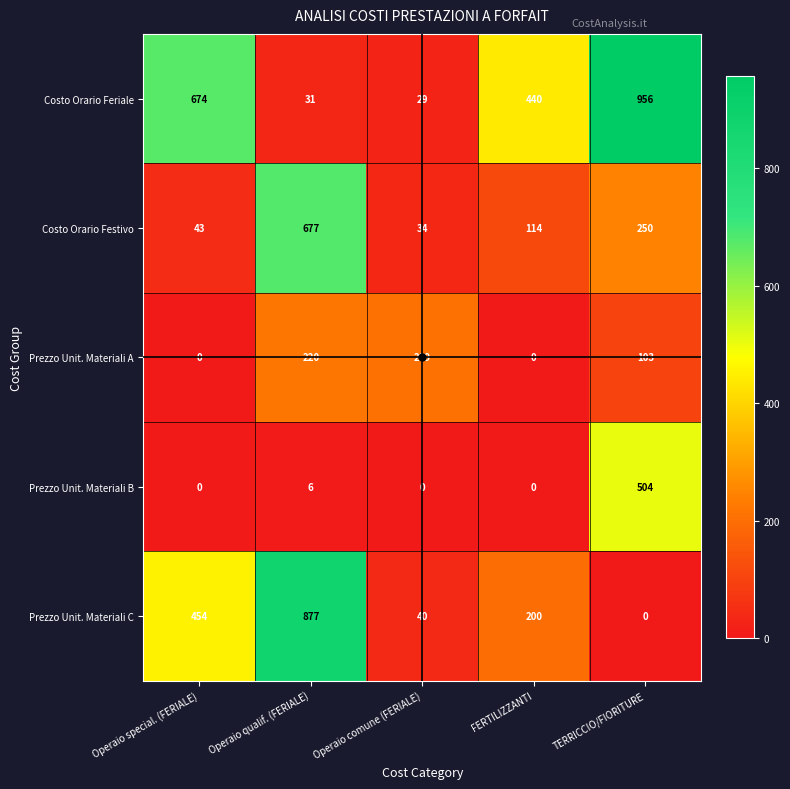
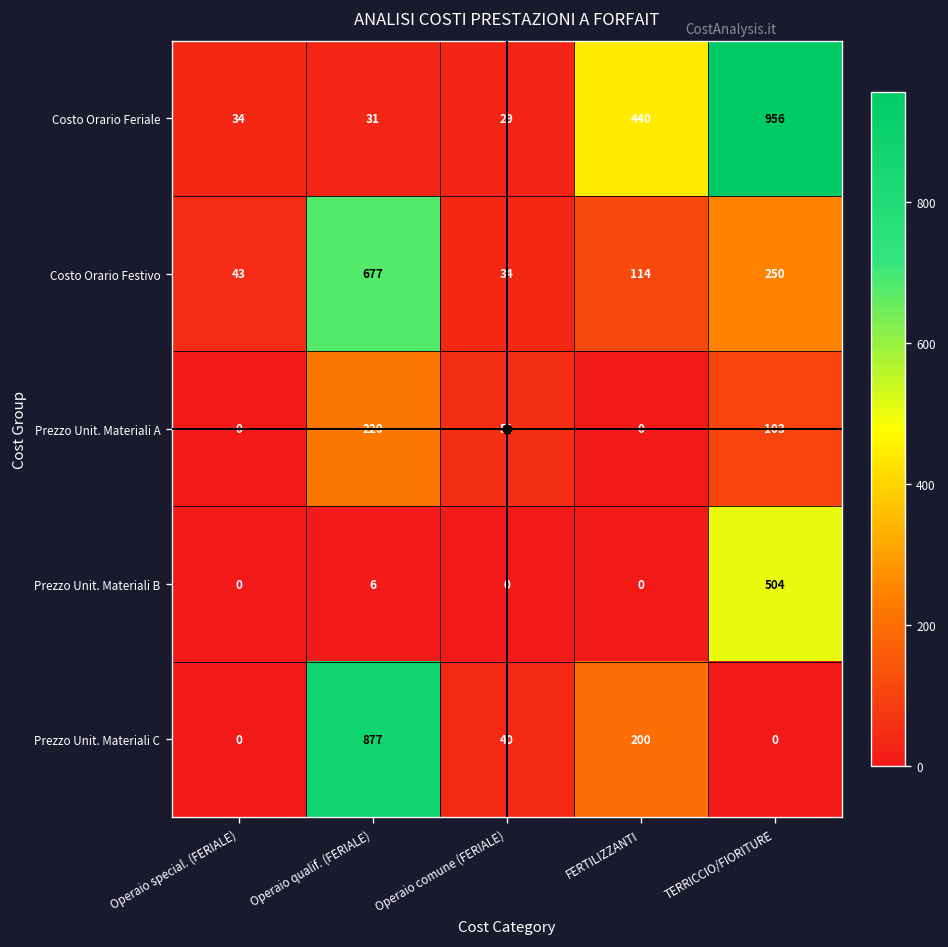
Costo Orario Feriale, Operaio special. (FERIALE): 674 -> 34
Prezzo Unit. Materiali A, Operaio comune (FERIALE): 209 -> 51
Prezzo Unit. Materiali C, Operaio special. (FERIALE): 454 -> 0
